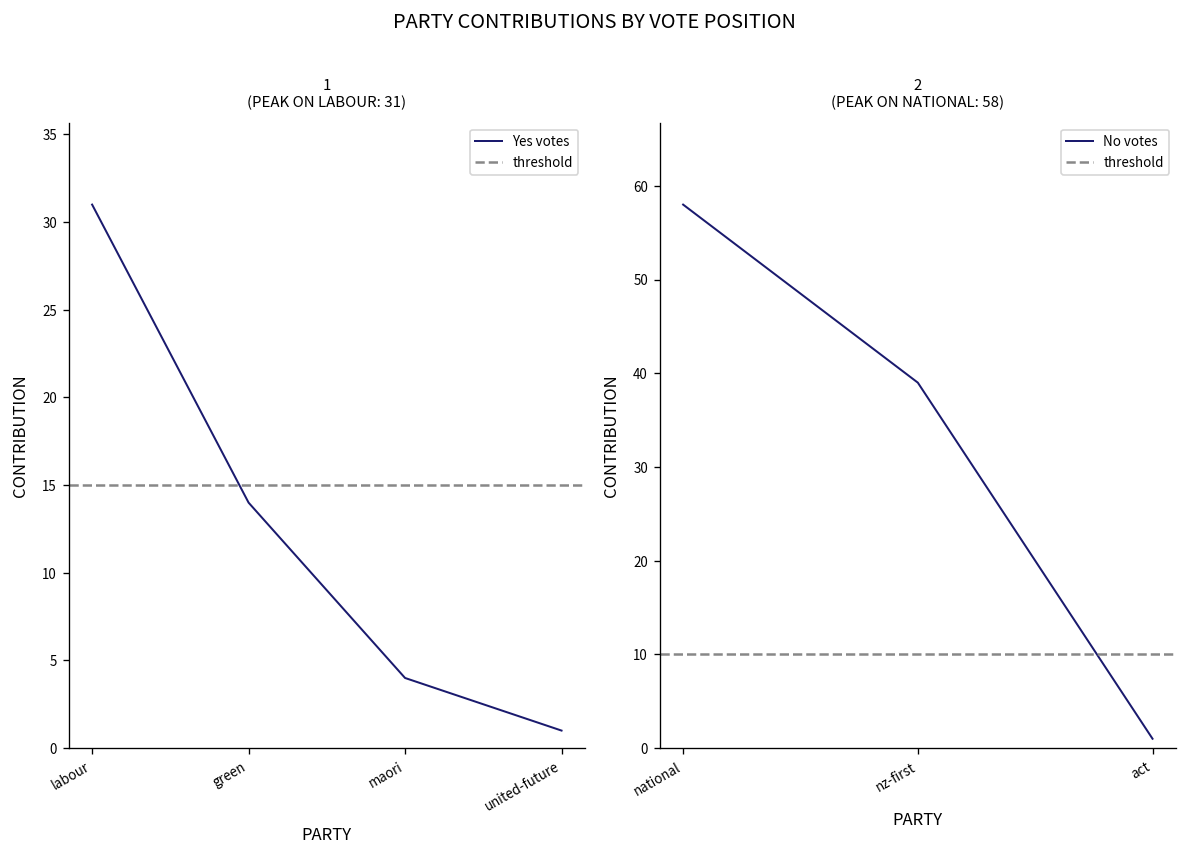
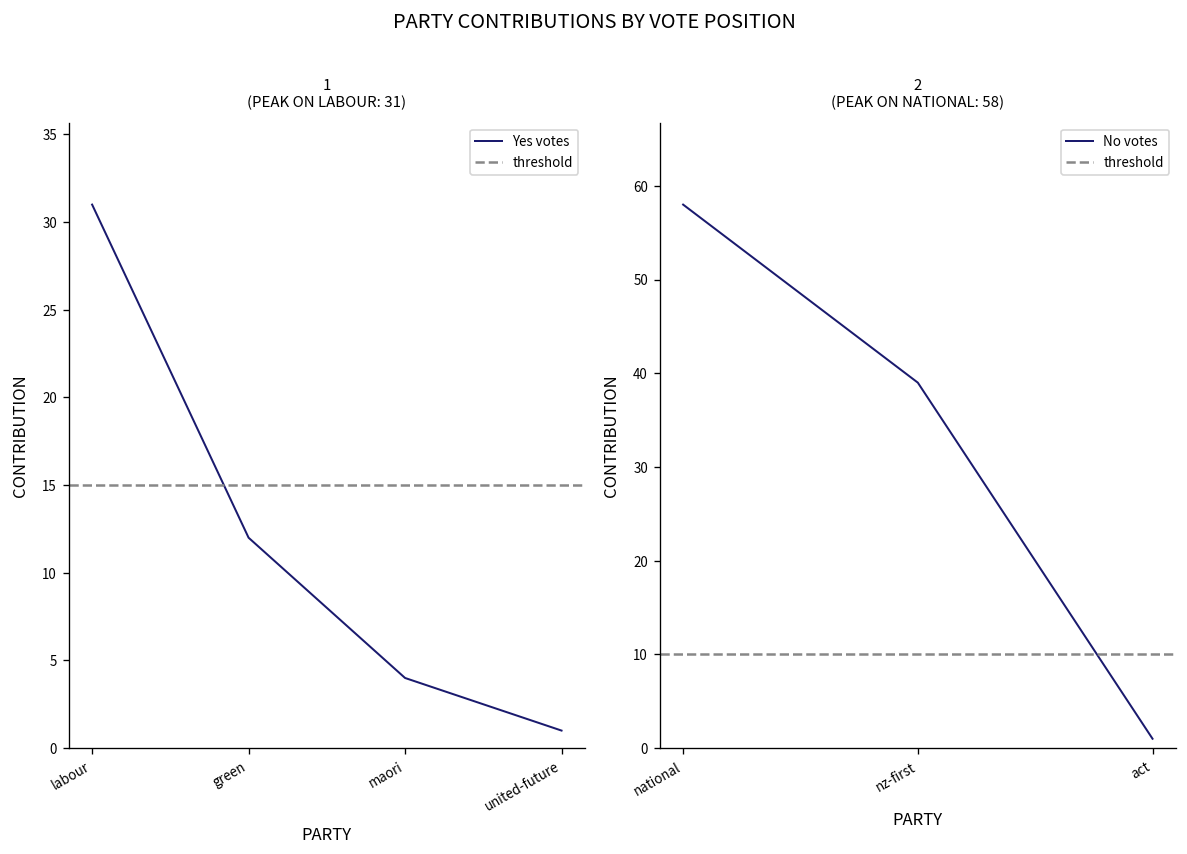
1 (PEAK ON LABOUR: 31), green: 14 -> 12
